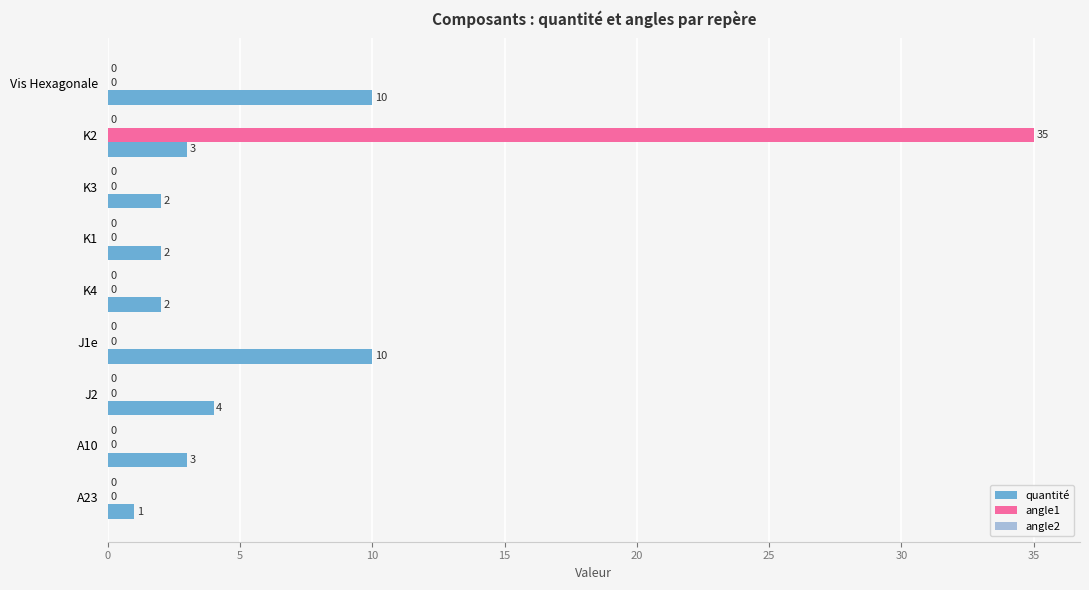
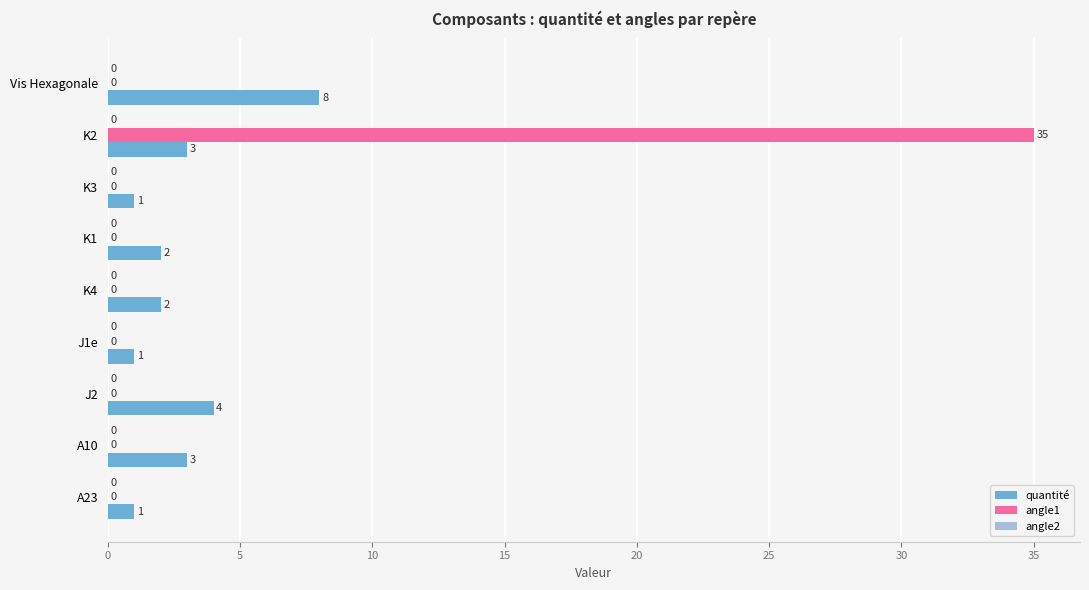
quantité, Vis Hexagonale: 10 -> 8
quantité, K3: 2 -> 1
quantité, J1e: 10 -> 1
